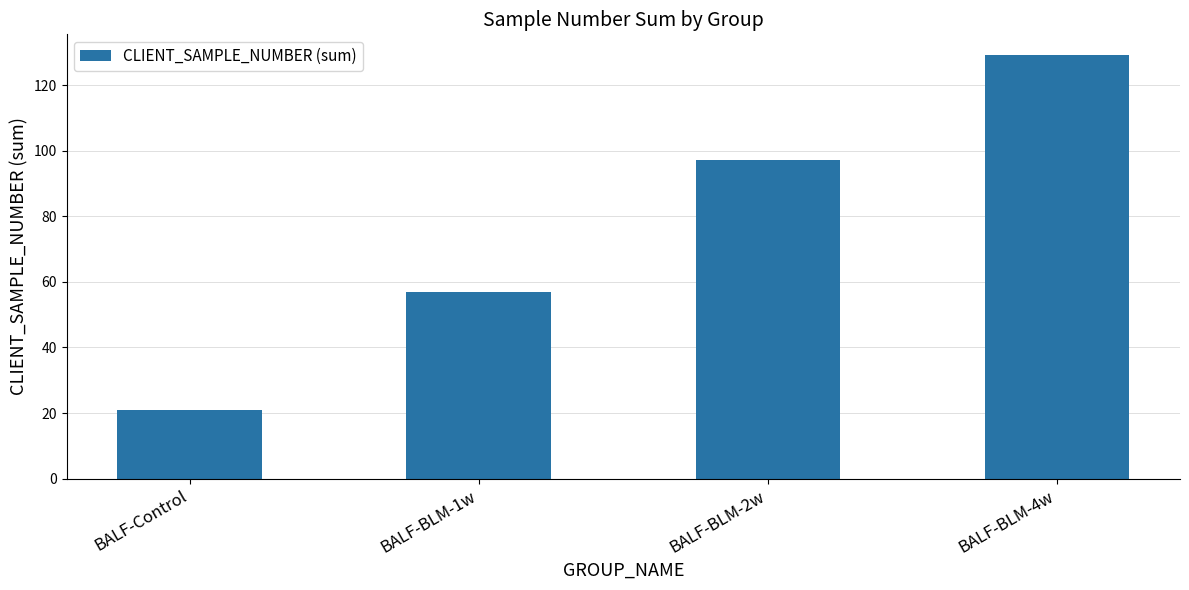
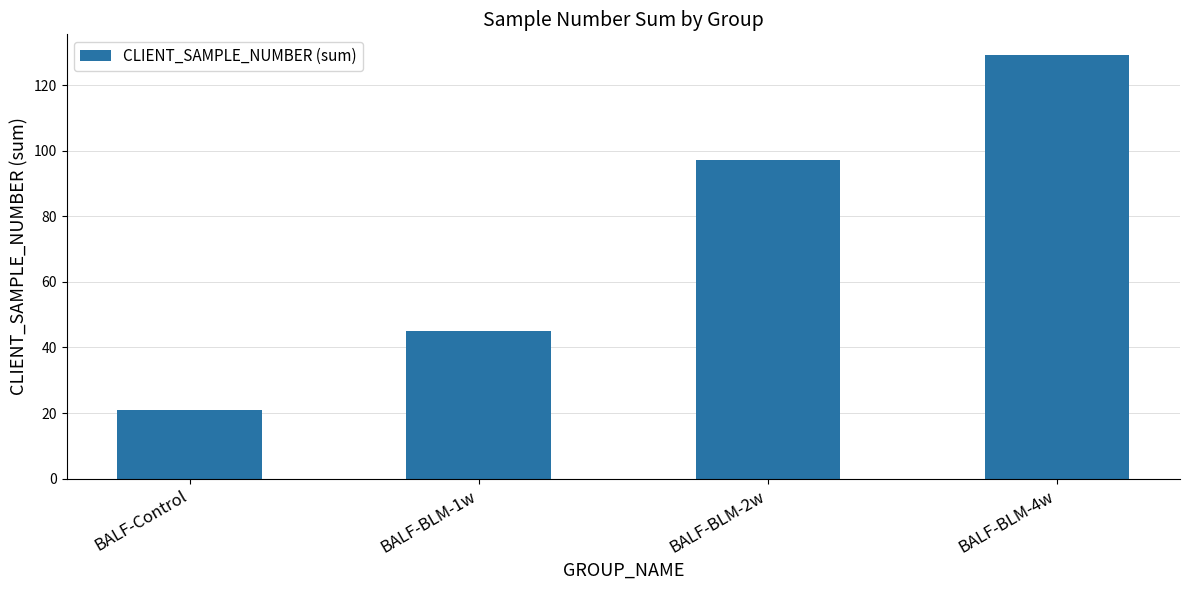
BALF-BLM-1w: 57 -> 45
